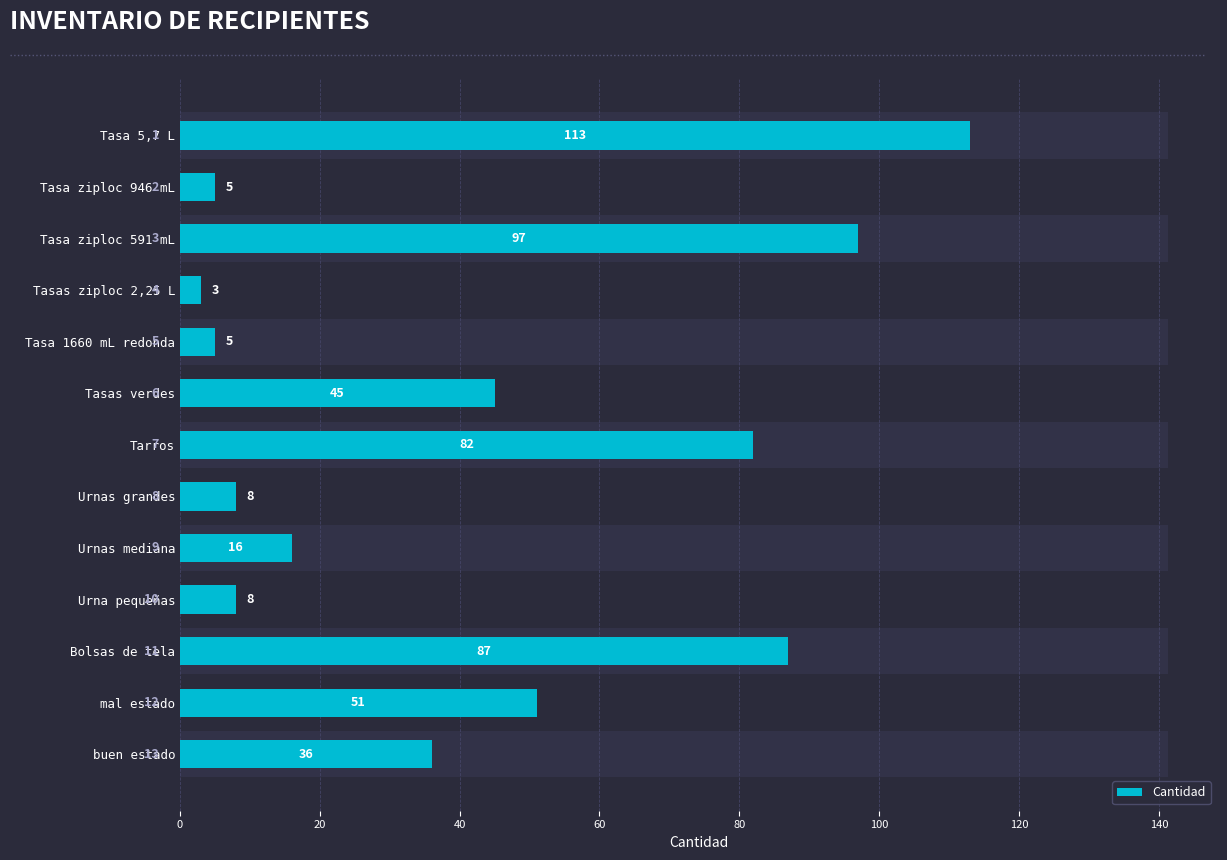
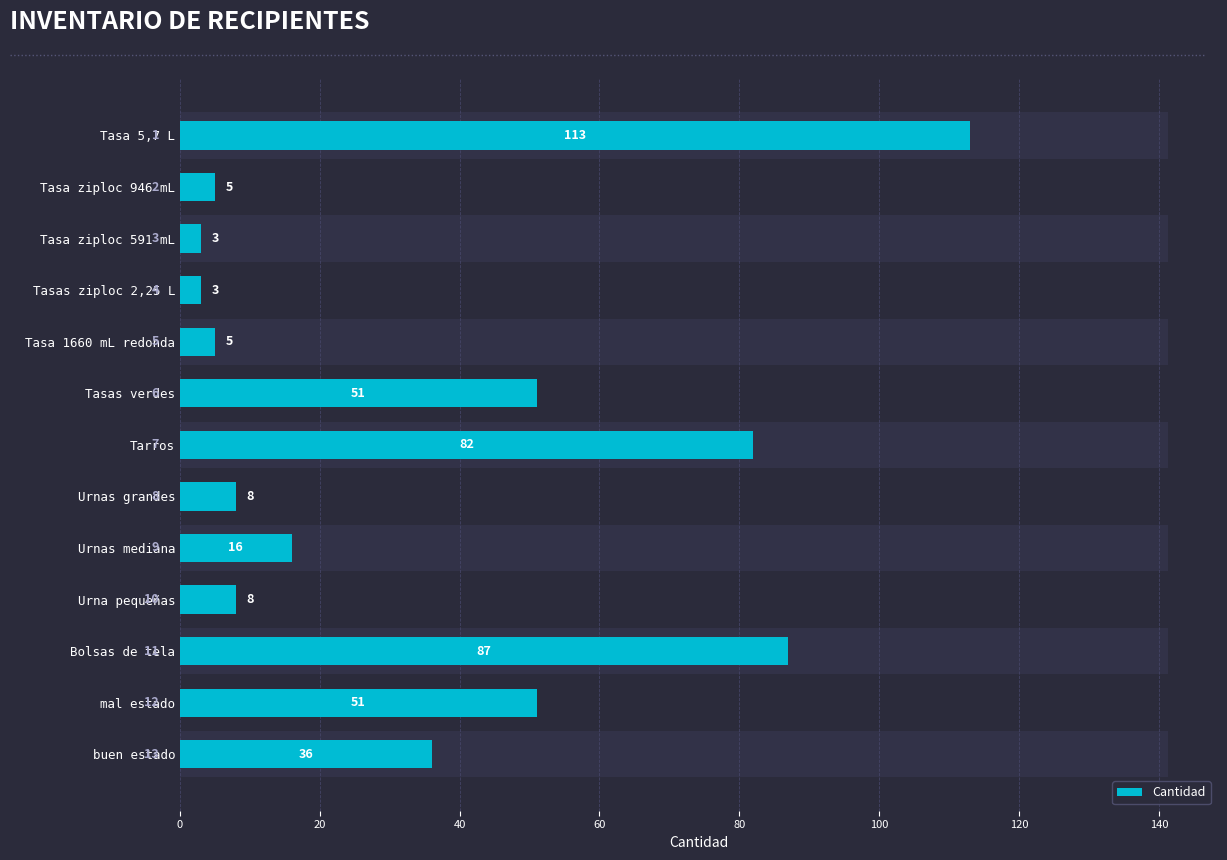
Cantidad, Tasa ziploc 591 mL: 97 -> 3
Cantidad, Tasas verdes: 45 -> 51
